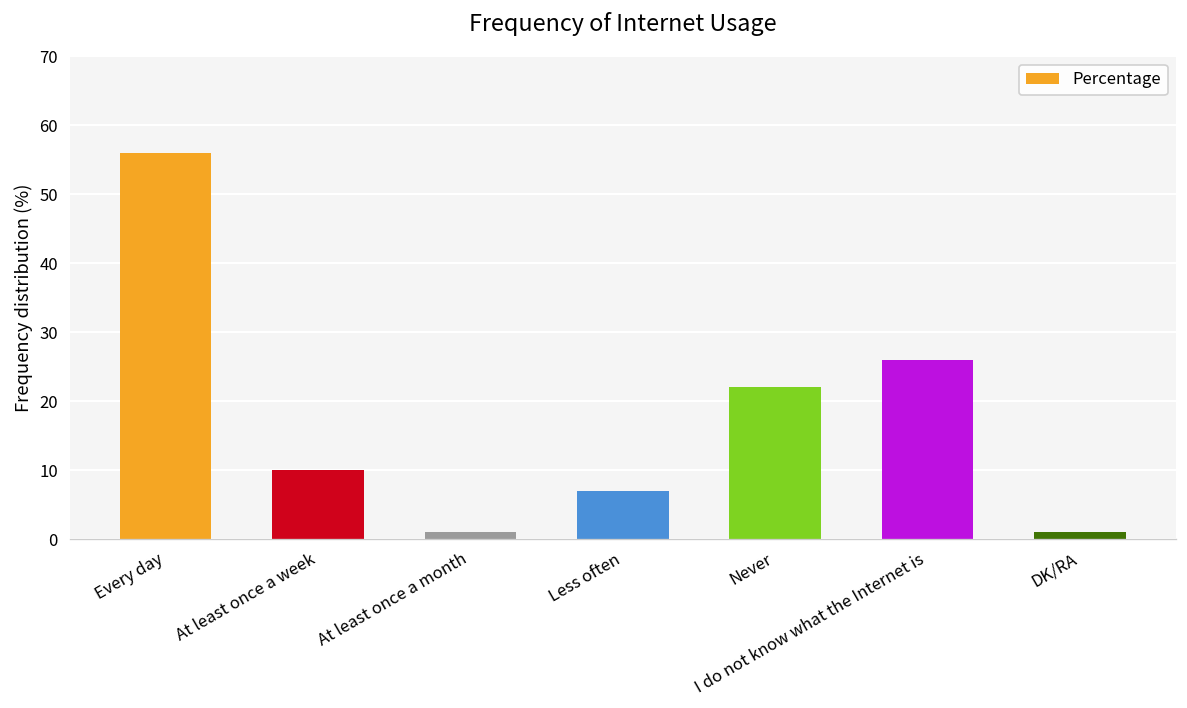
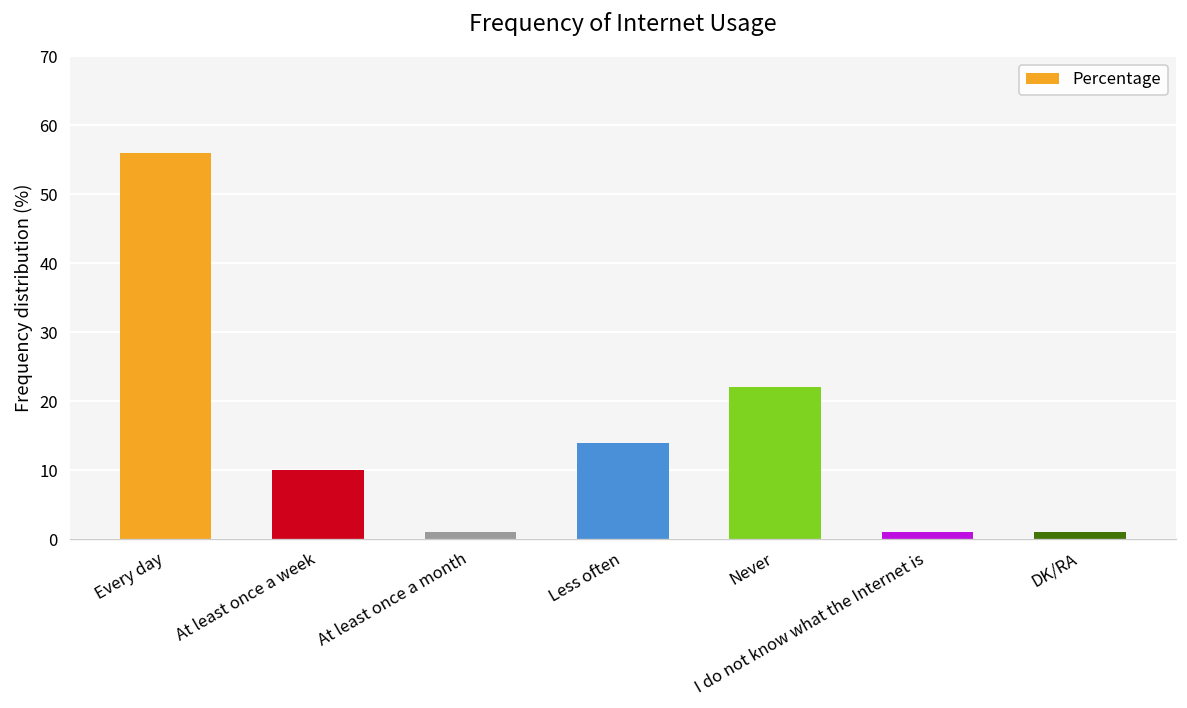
Less often: 7 -> 14
I do not know what the Internet is: 26 -> 1
